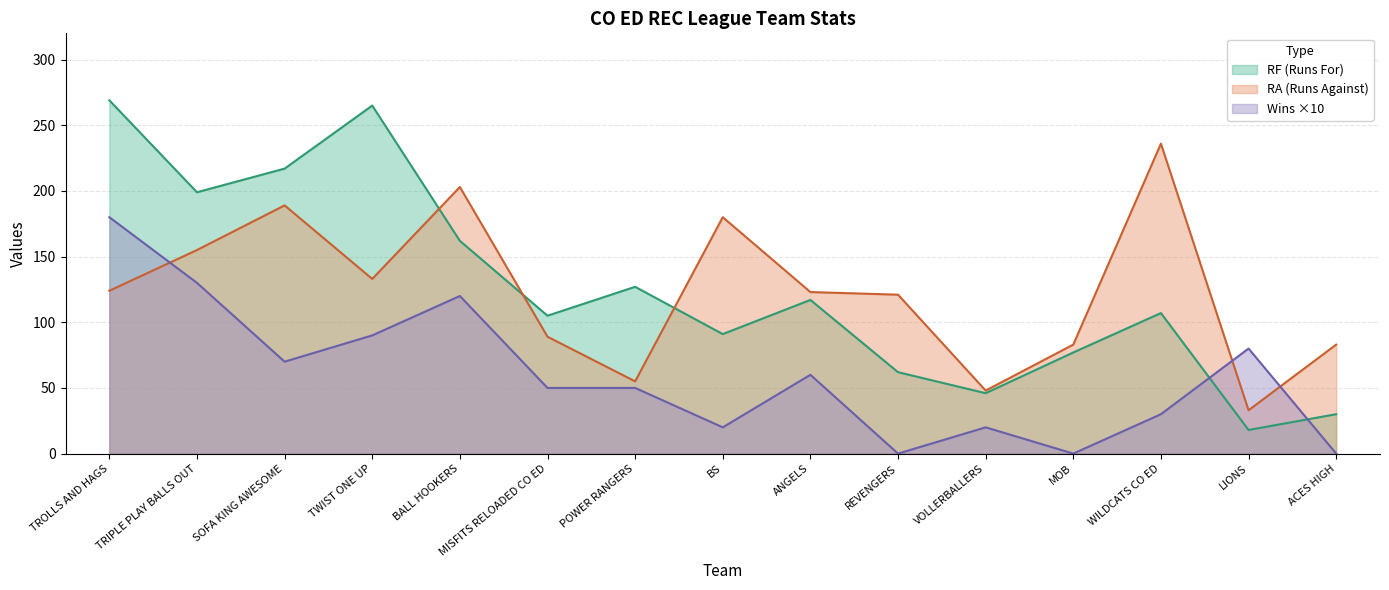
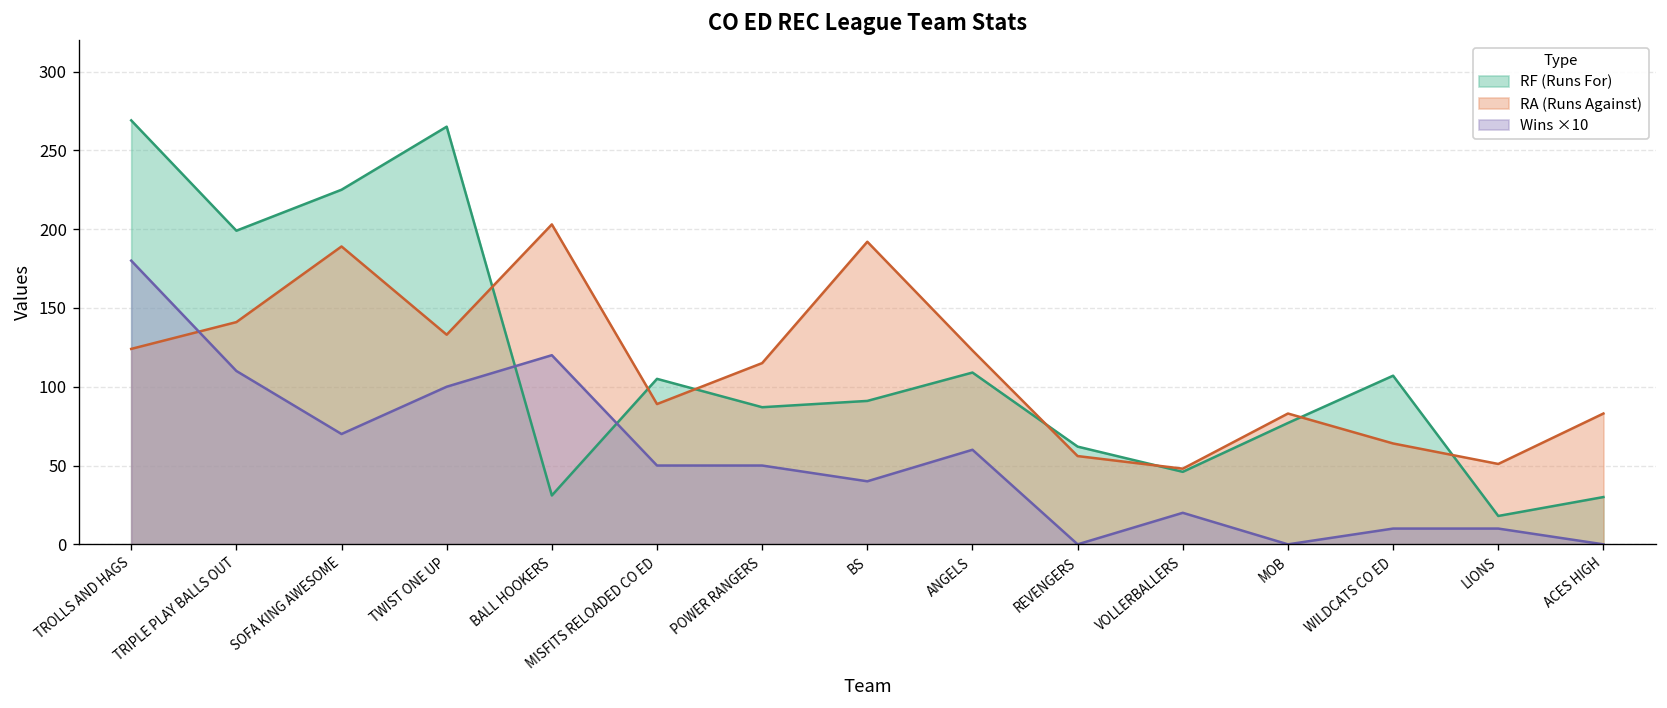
RA (Runs Against), TRIPLE PLAY BALLS OUT: 155 -> 141
Wins ×10, TRIPLE PLAY BALLS OUT: 130 -> 110
RF (Runs For), SOFA KING AWESOME: 217 -> 225
Wins ×10, TWIST ONE UP: 90 -> 100
RF (Runs For), BALL HOOKERS: 162 -> 31
RF (Runs For), POWER RANGERS: 127 -> 87
RA (Runs Against), POWER RANGERS: 55 -> 115
RA (Runs Against), BS: 180 -> 192
Wins ×10, BS: 20 -> 40
RF (Runs For), ANGELS: 117 -> 109
RA (Runs Against), REVENGERS: 121 -> 56
RA (Runs Against), WILDCATS CO ED: 236 -> 64
Wins ×10, WILDCATS CO ED: 30 -> 10
RA (Runs Against), LIONS: 33 -> 51
Wins ×10, LIONS: 80 -> 10
